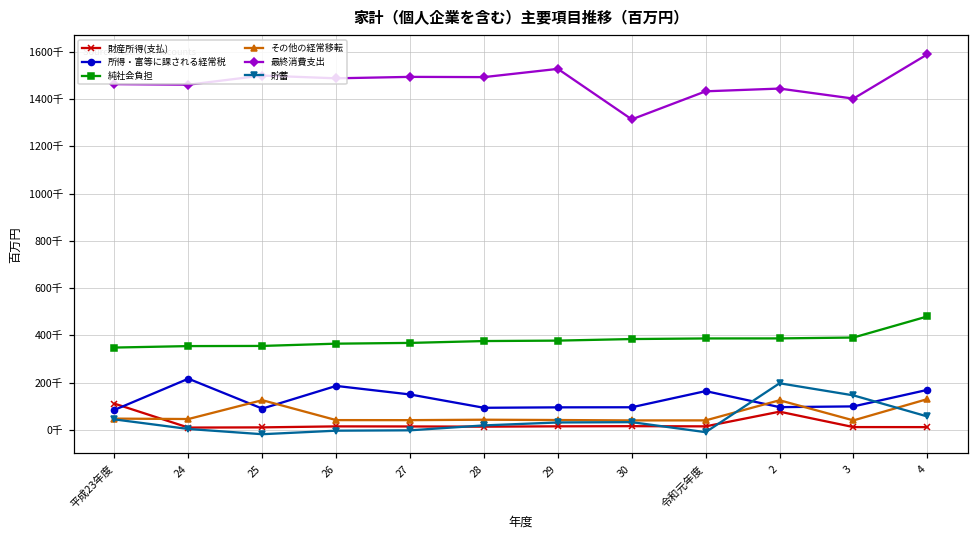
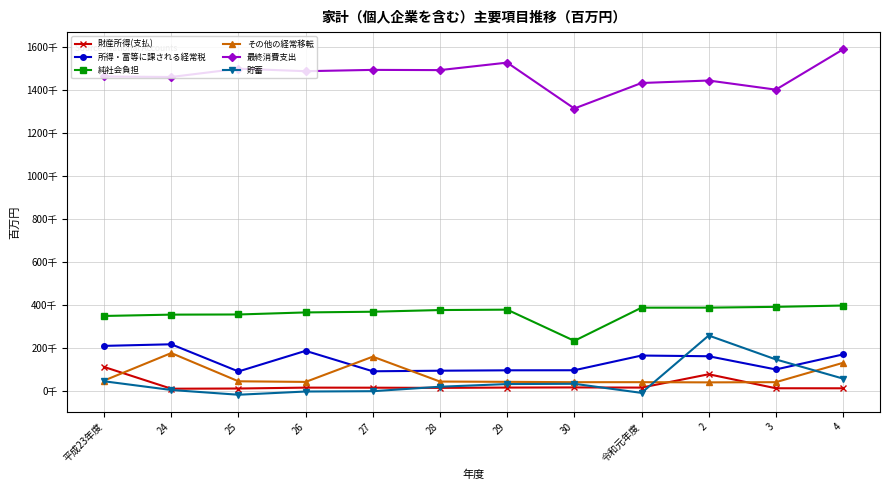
所得・富等に課される経常税, 平成23年度: 80千 -> 210千
その他の経常移転, 24: 50千 -> 180千
その他の経常移転, 25: 130千 -> 40千
所得・富等に課される経常税, 27: 150千 -> 90千
その他の経常移転, 27: 40千 -> 160千
純社会負担, 30: 380千 -> 230千
所得・富等に課される経常税, 2: 100千 -> 160千
その他の経常移転, 2: 120千 -> 40千
貯蓄, 2: 200千 -> 260千
純社会負担, 4: 480千 -> 400千
